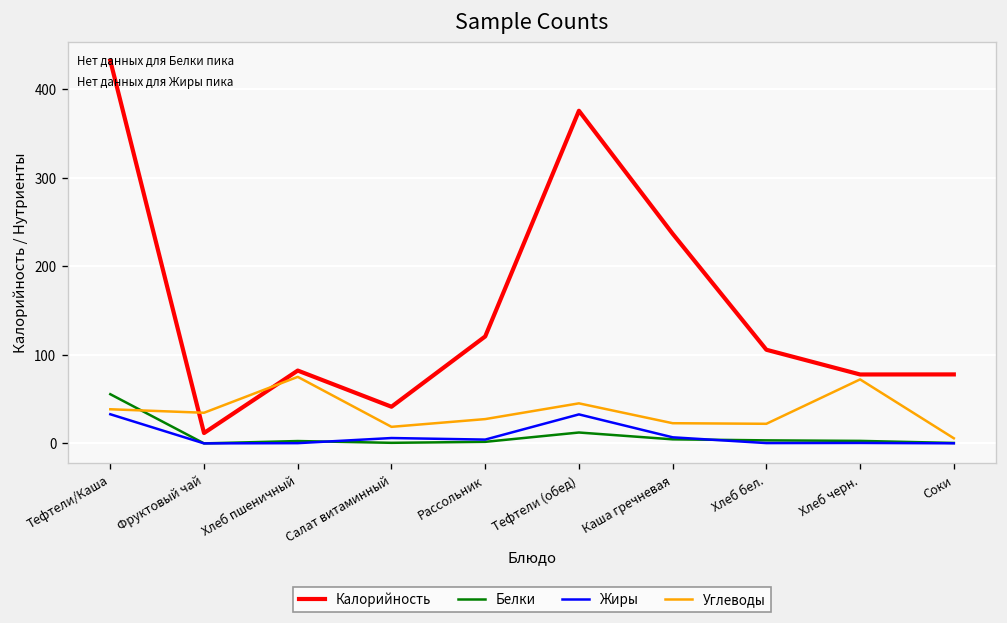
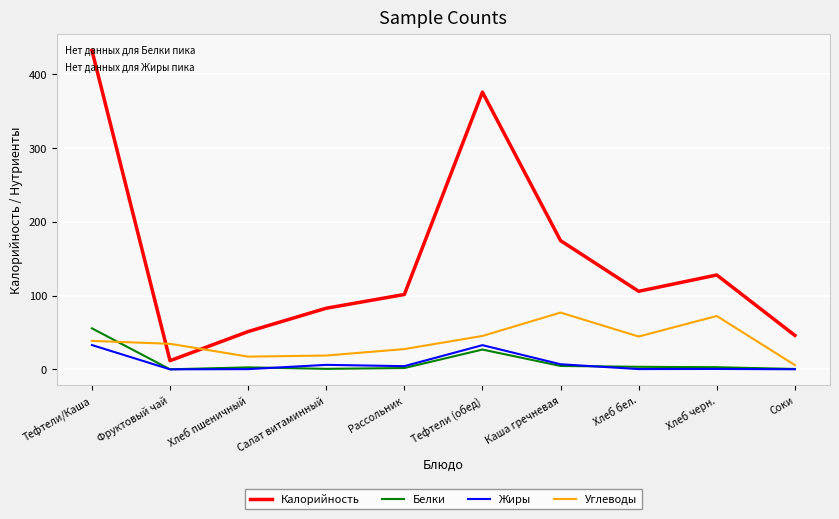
Калорийность, Хлеб пшеничный: 80 -> 50
Углеводы, Хлеб пшеничный: 80 -> 20
Калорийность, Салат витаминный: 40 -> 80
Калорийность, Рассольник: 120 -> 100
Белки, Тефтели (обед): 10 -> 30
Калорийность, Каша гречневая: 240 -> 170
Углеводы, Каша гречневая: 20 -> 80
Углеводы, Хлеб бел.: 20 -> 40
Калорийность, Хлеб черн.: 80 -> 130
Калорийность, Соки: 80 -> 50
